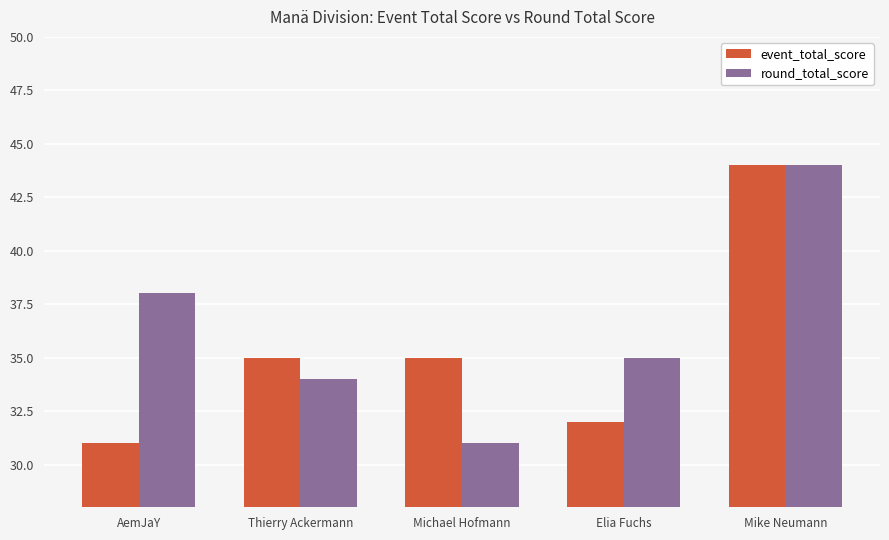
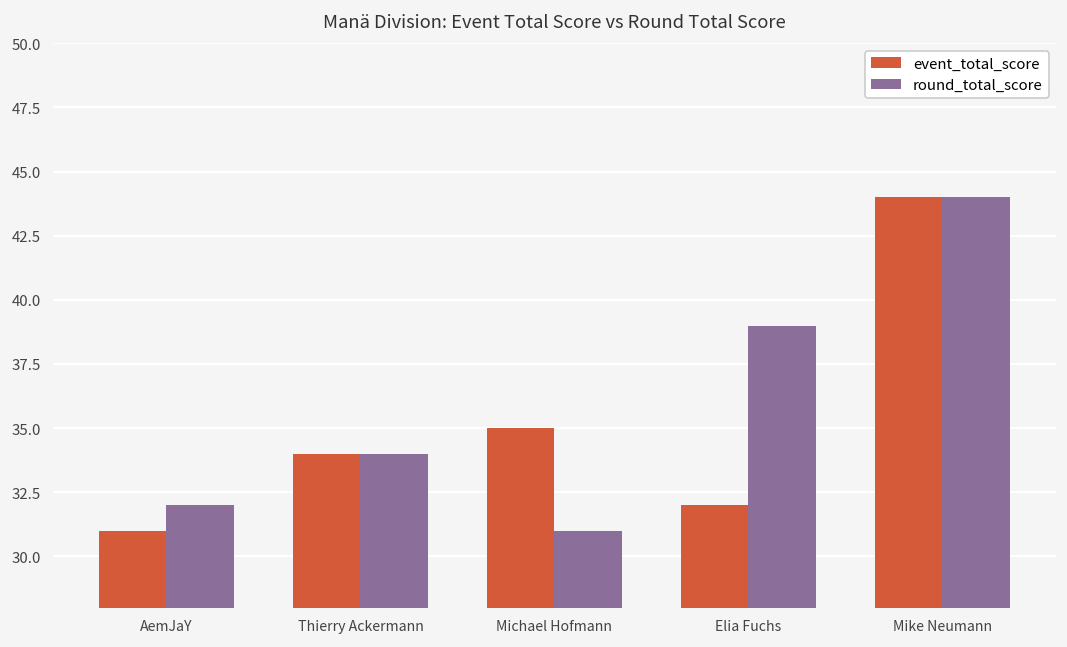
round_total_score, AemJaY: 38 -> 32
event_total_score, Thierry Ackermann: 35 -> 34
round_total_score, Elia Fuchs: 35 -> 39
